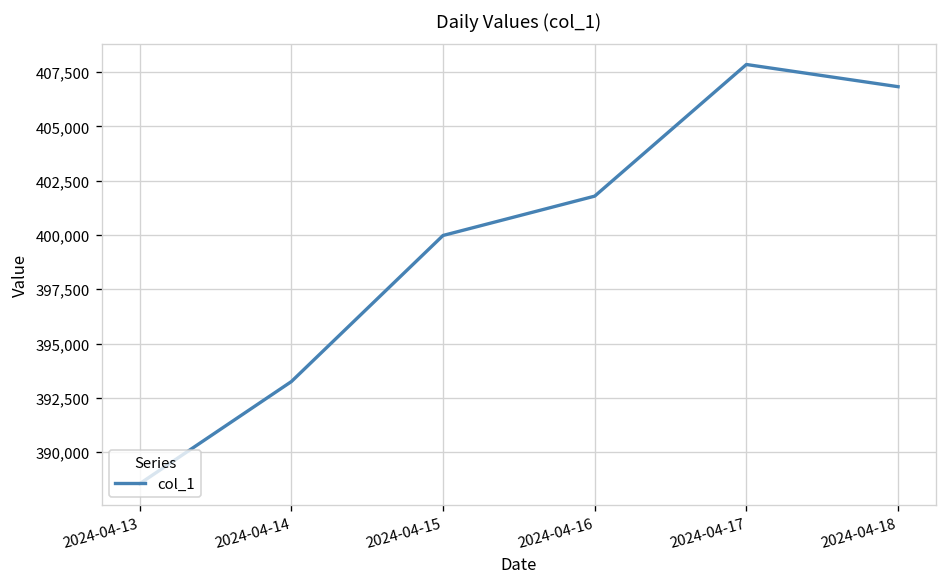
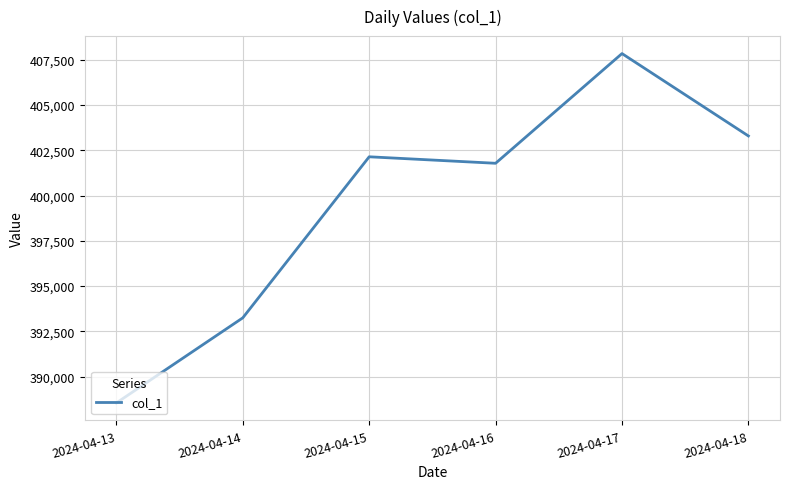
2024-04-15: 400,000 -> 402,100
2024-04-18: 406,800 -> 403,300
